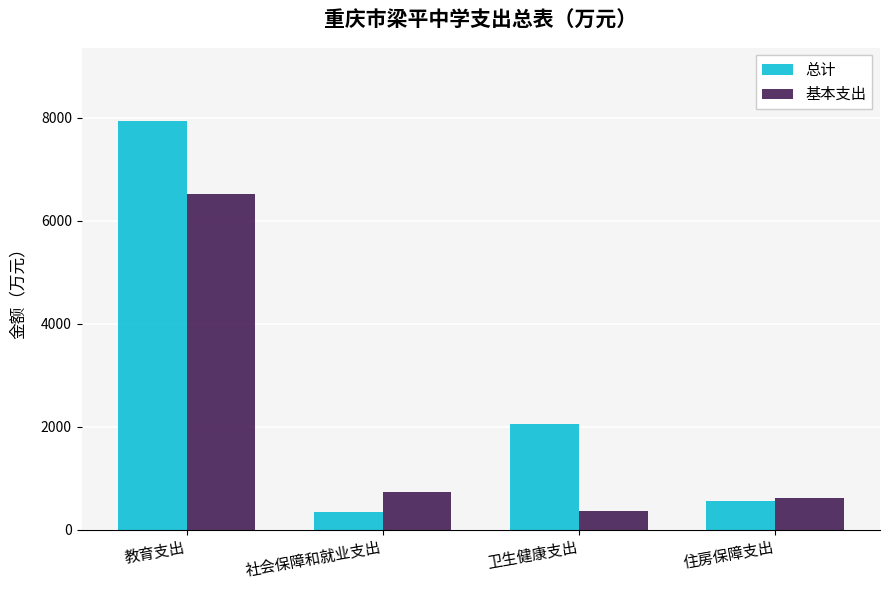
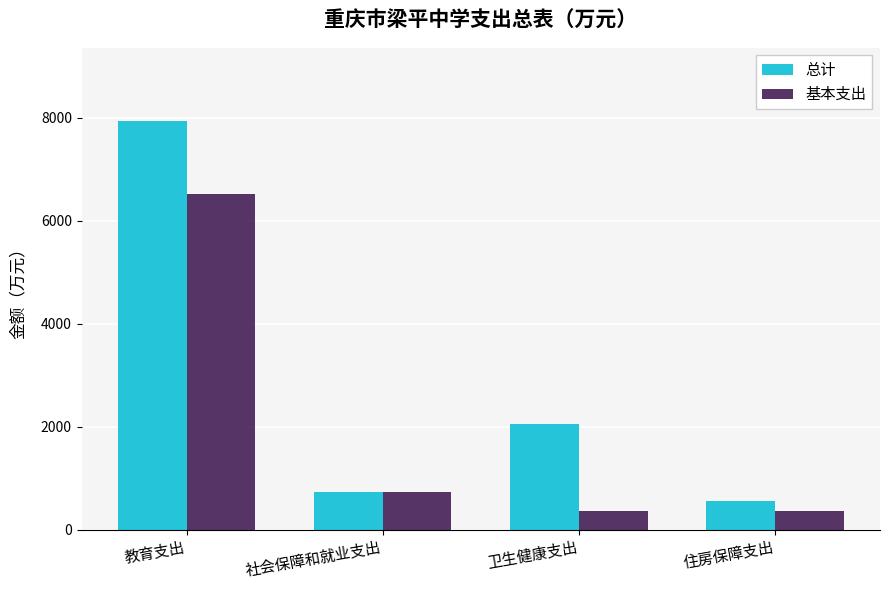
总计, 社会保障和就业支出: 300 -> 700
基本支出, 住房保障支出: 600 -> 400
